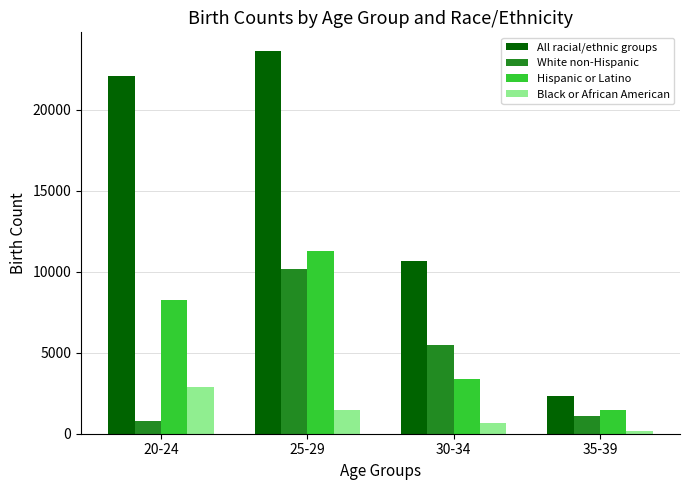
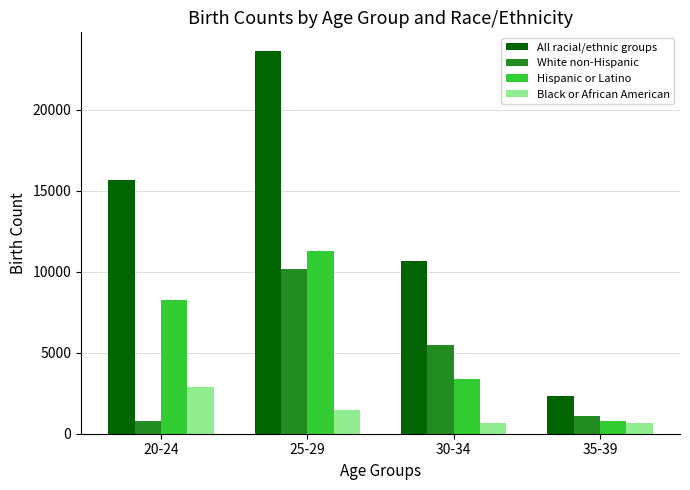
All racial/ethnic groups, 20-24: 22100 -> 15700
Hispanic or Latino, 35-39: 1400 -> 800
Black or African American, 35-39: 200 -> 700
